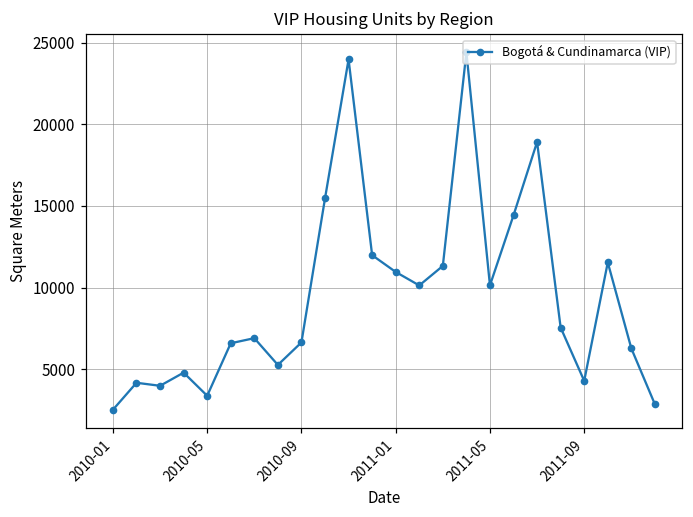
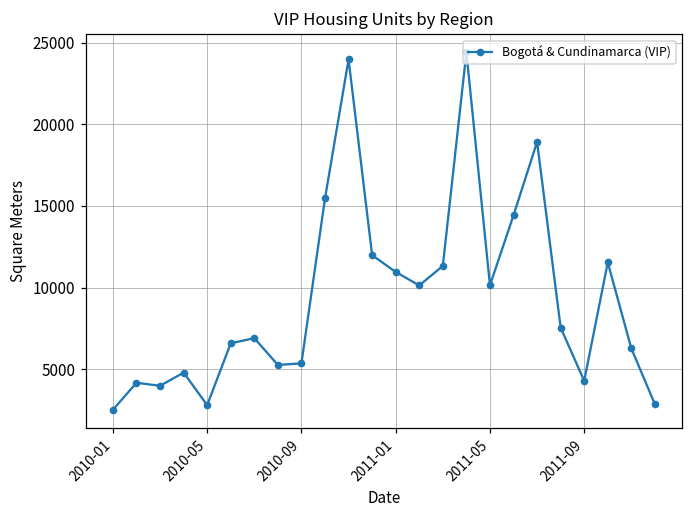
2010-05: 3400 -> 2800
2010-09: 6600 -> 5400
